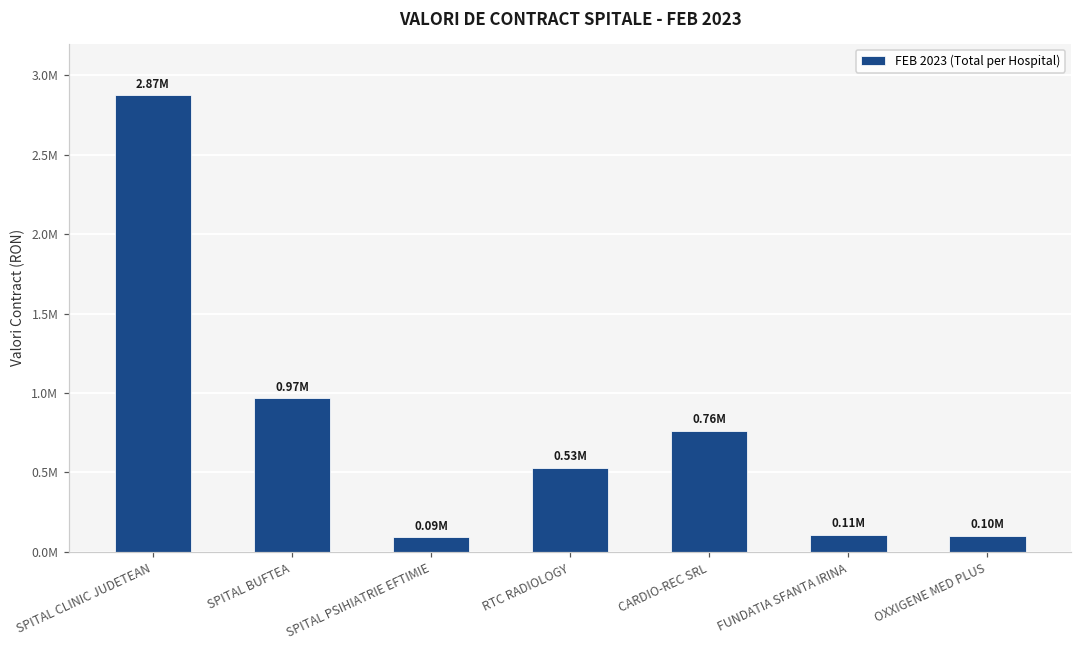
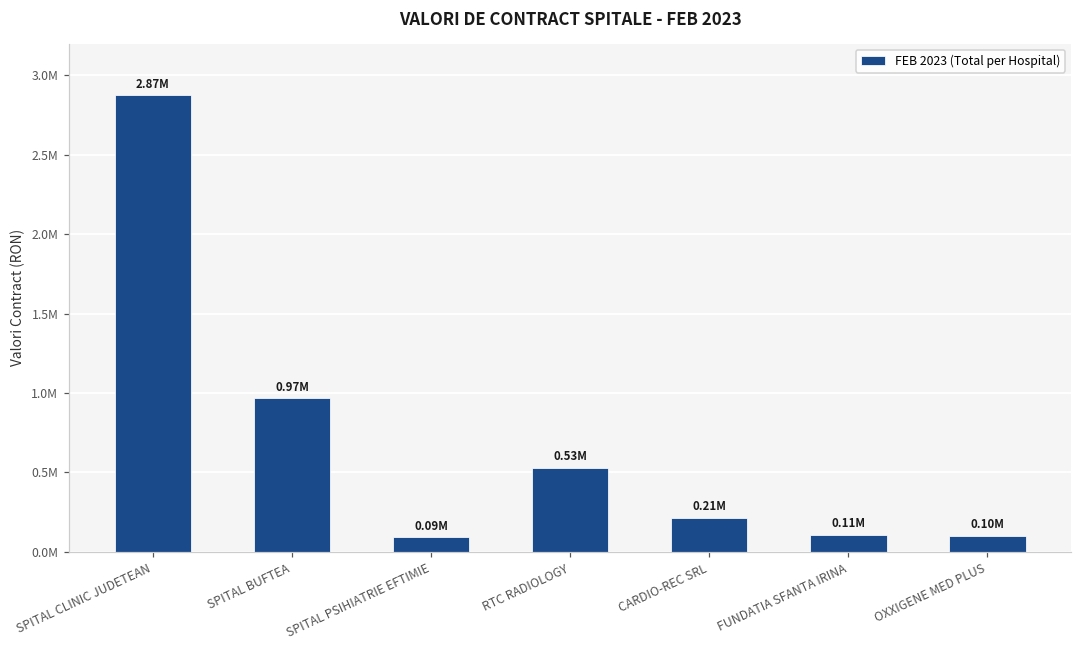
CARDIO-REC SRL: 0.76M -> 0.21M
